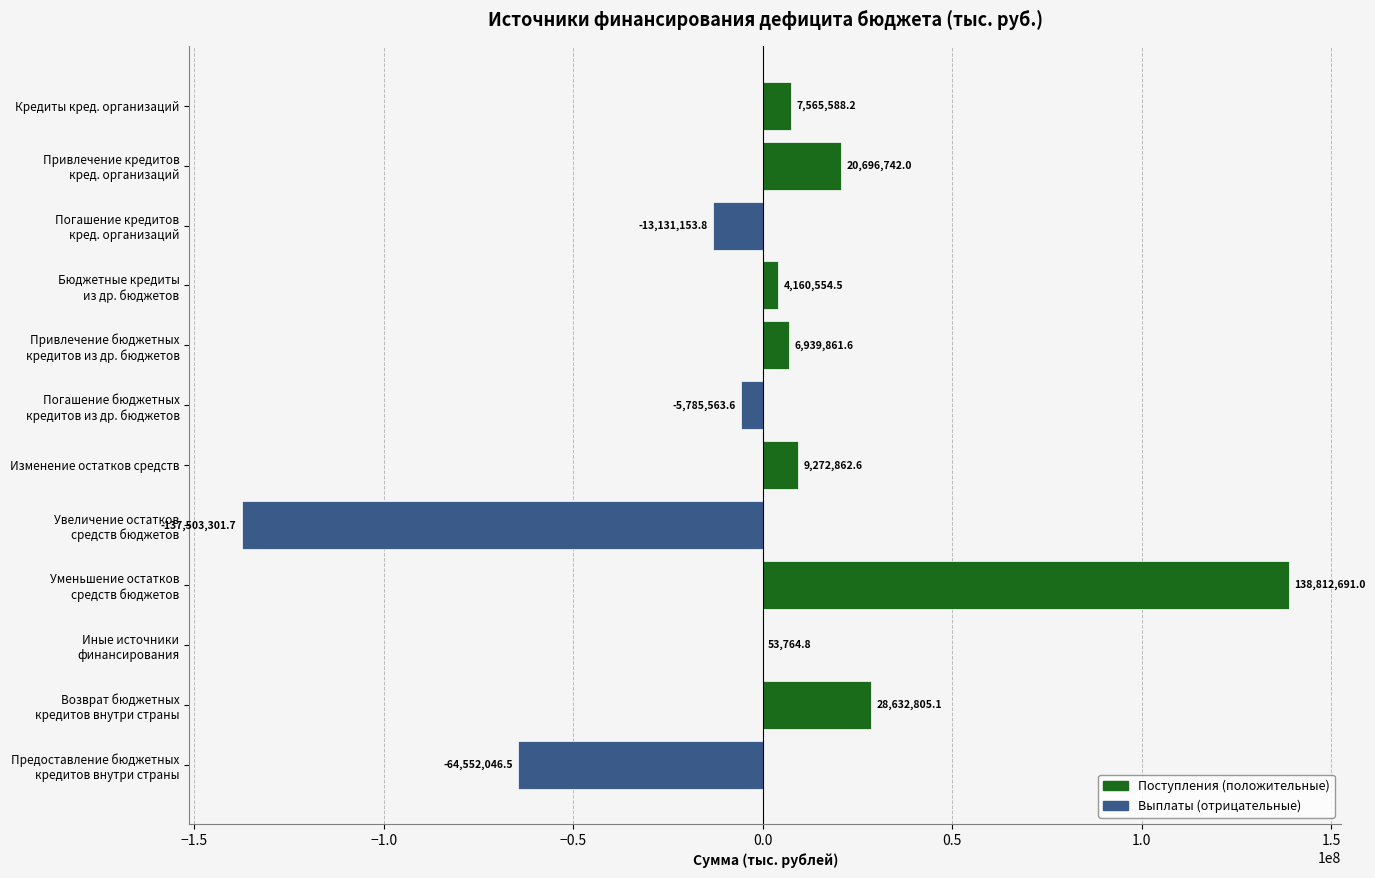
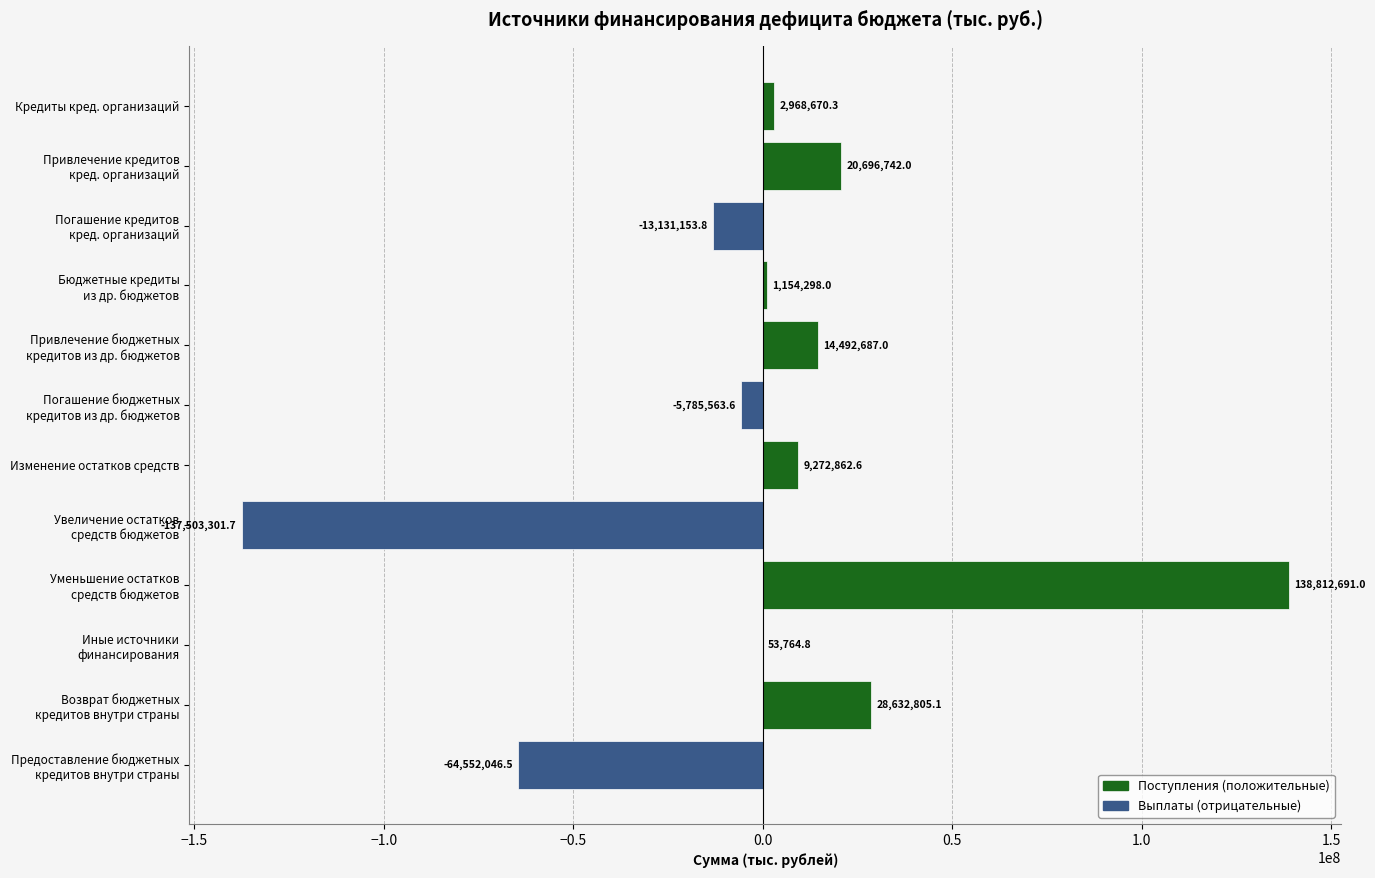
Кредиты кред. организаций: 7,565,588.2 -> 2,968,670.3
Бюджетные кредиты из др. бюджетов: 4,160,554.5 -> 1,154,298.0
Привлечение бюджетных кредитов из др. бюджетов: 6,939,861.6 -> 14,492,687.0
